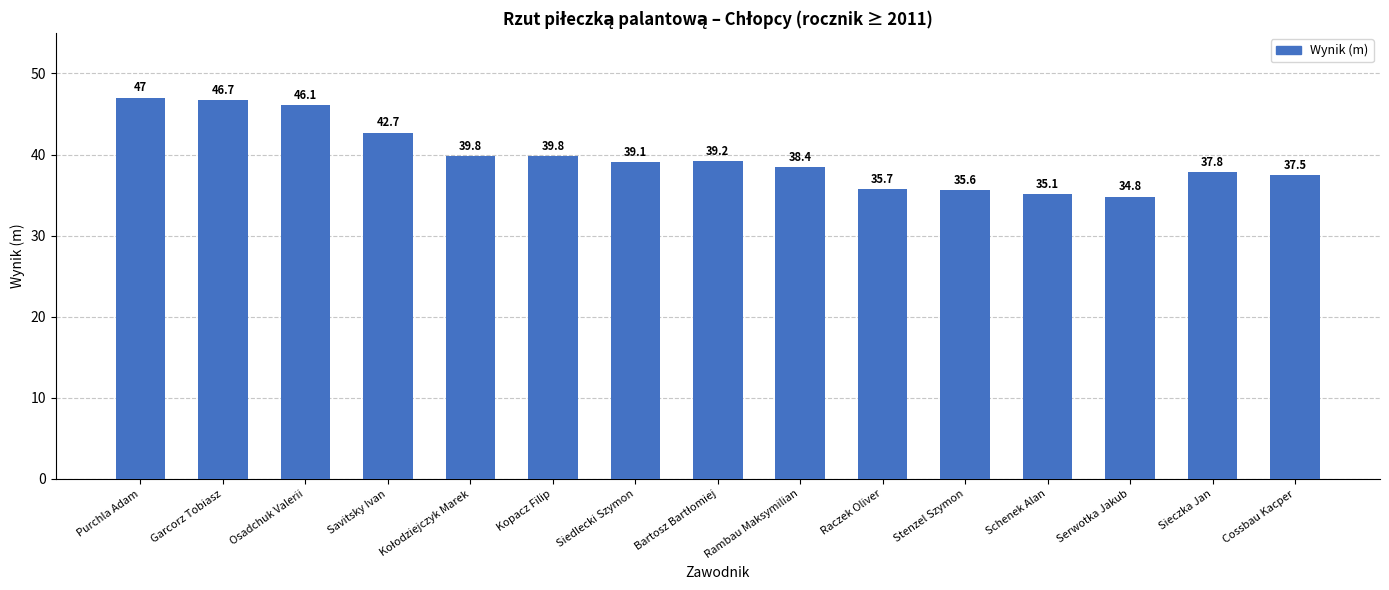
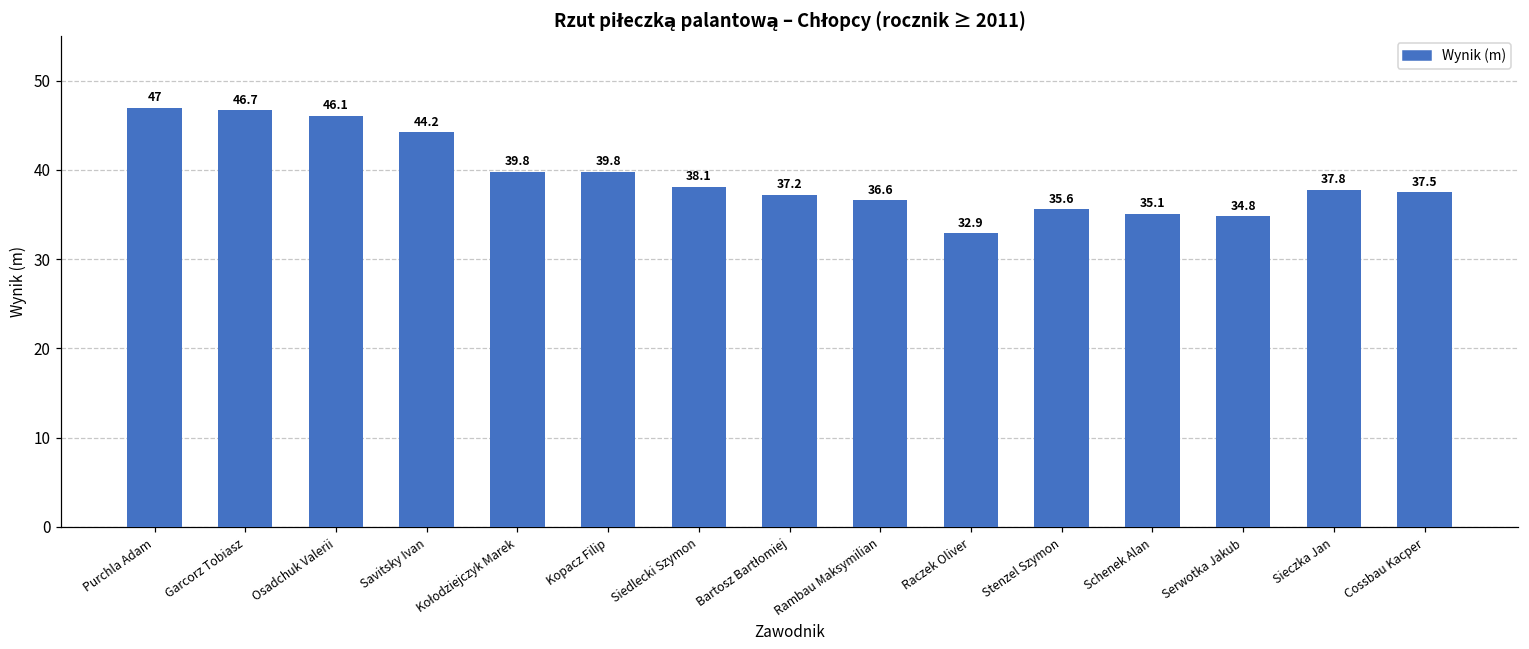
Savitsky Ivan: 42.7 -> 44.2
Siedlecki Szymon: 39.1 -> 38.1
Bartosz Bartłomiej: 39.2 -> 37.2
Rambau Maksymilian: 38.4 -> 36.6
Raczek Oliver: 35.7 -> 32.9
